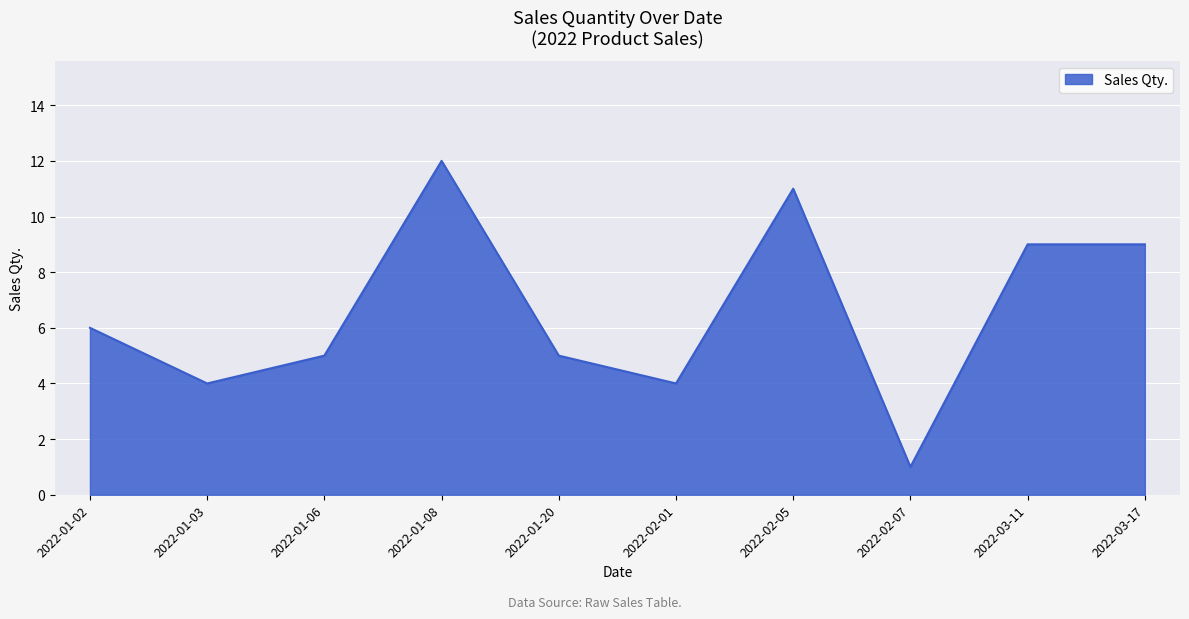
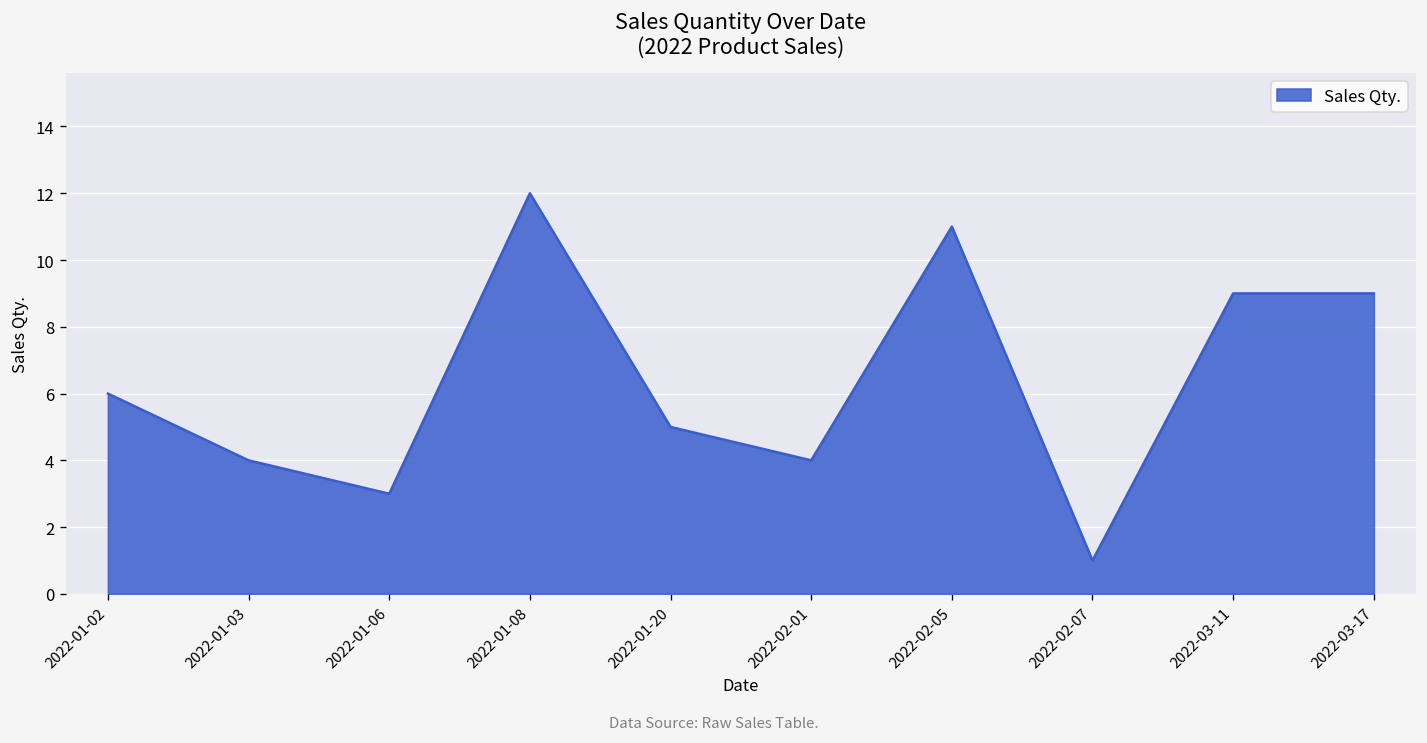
2022-01-06: 5 -> 3
